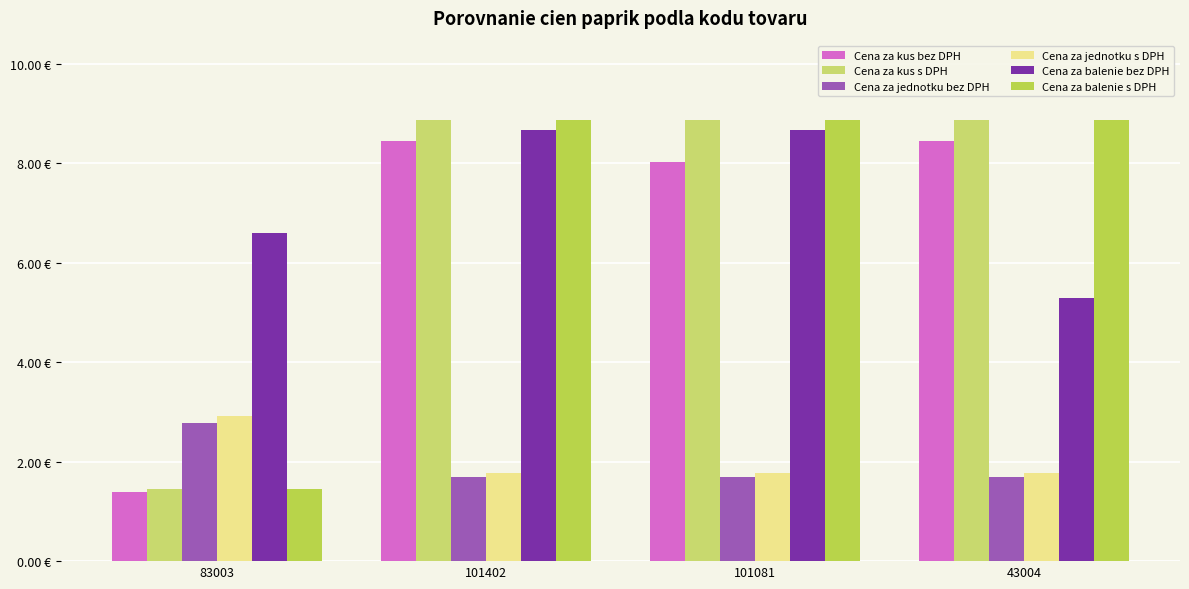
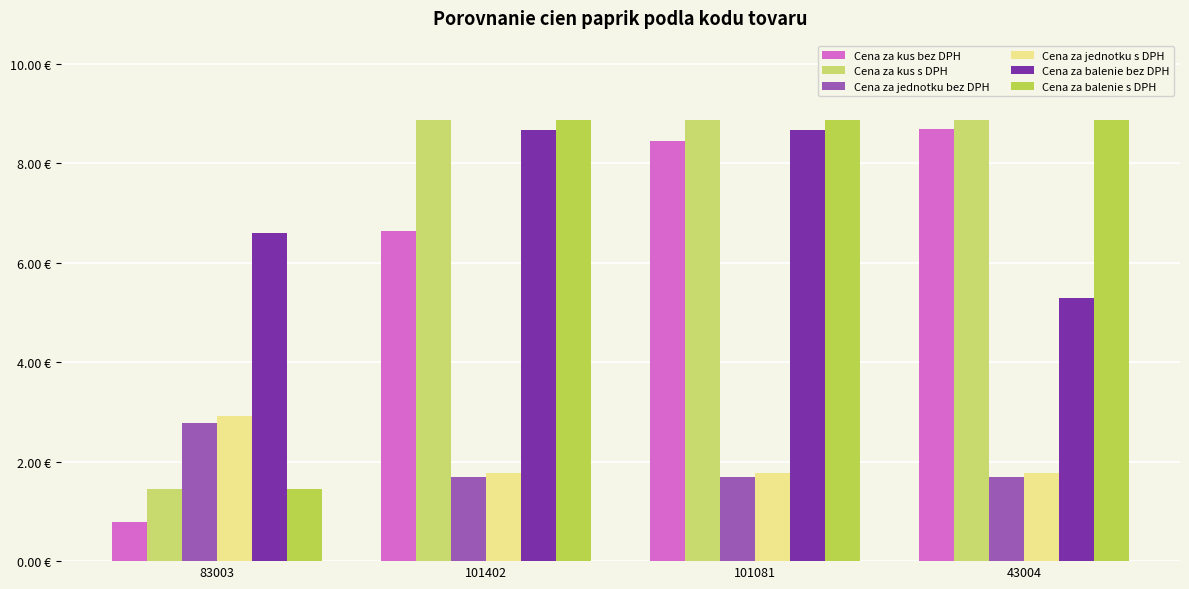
Cena za kus bez DPH, 83003: 1.4 € -> 0.8 €
Cena za kus bez DPH, 101402: 8.5 € -> 6.6 €
Cena za kus bez DPH, 101081: 8.0 € -> 8.5 €
Cena za kus bez DPH, 43004: 8.5 € -> 8.7 €
